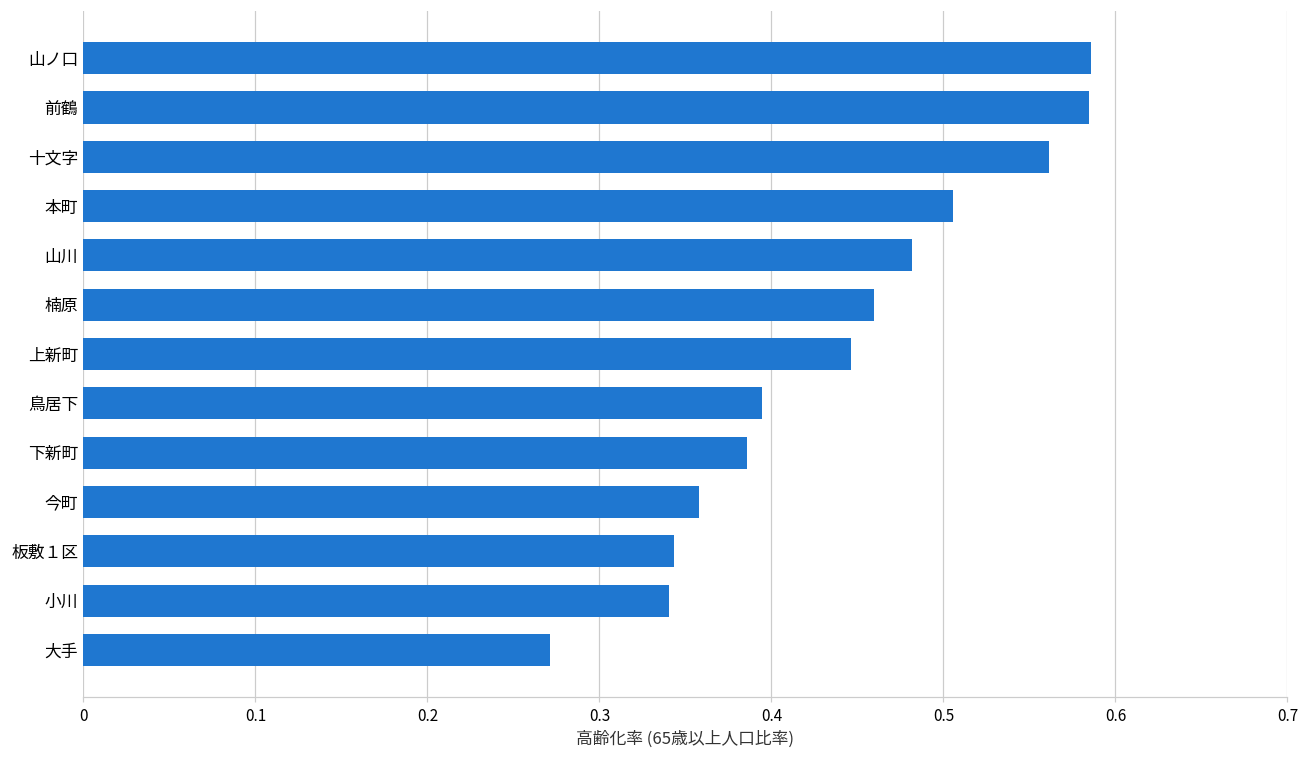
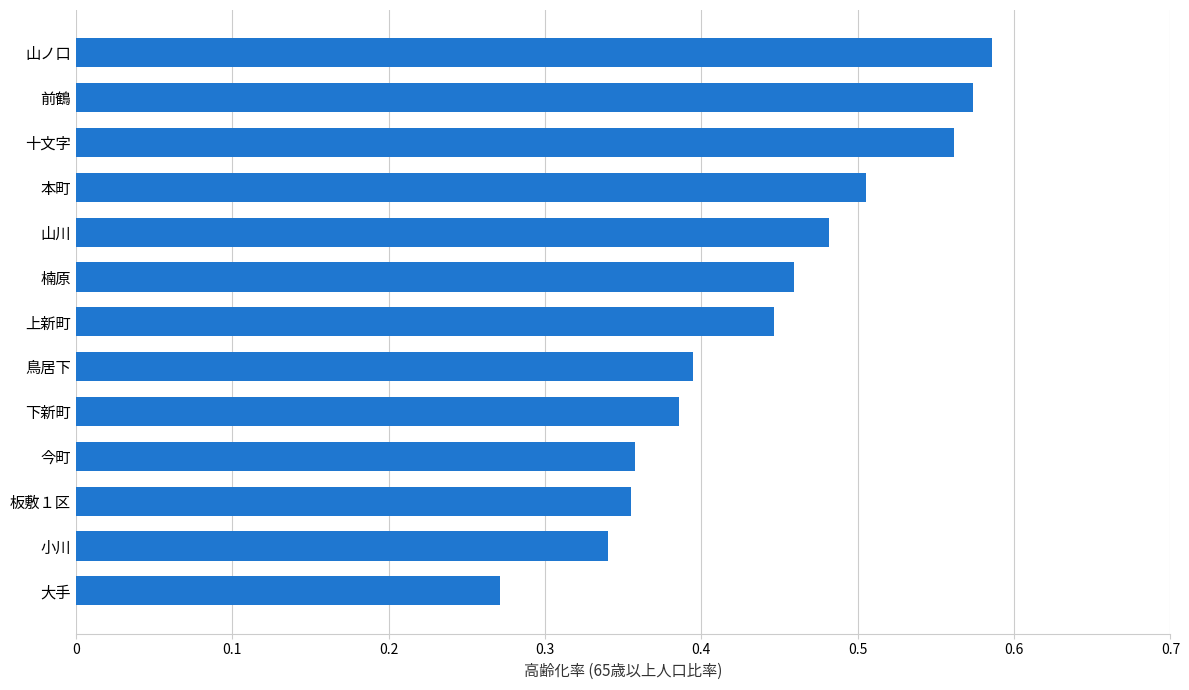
前鶴: 0.585 -> 0.574
板敷１区: 0.343 -> 0.355
